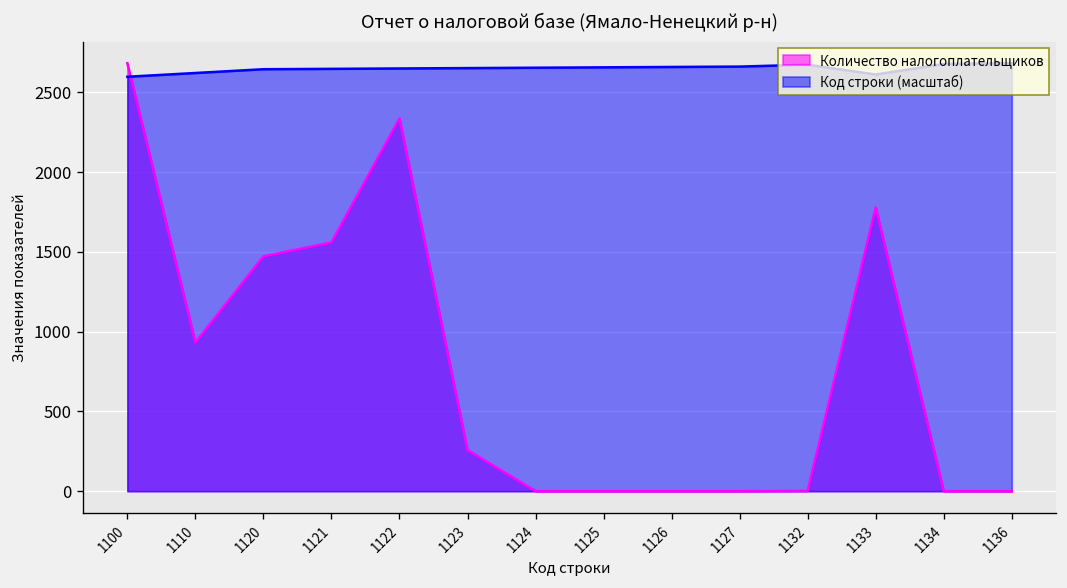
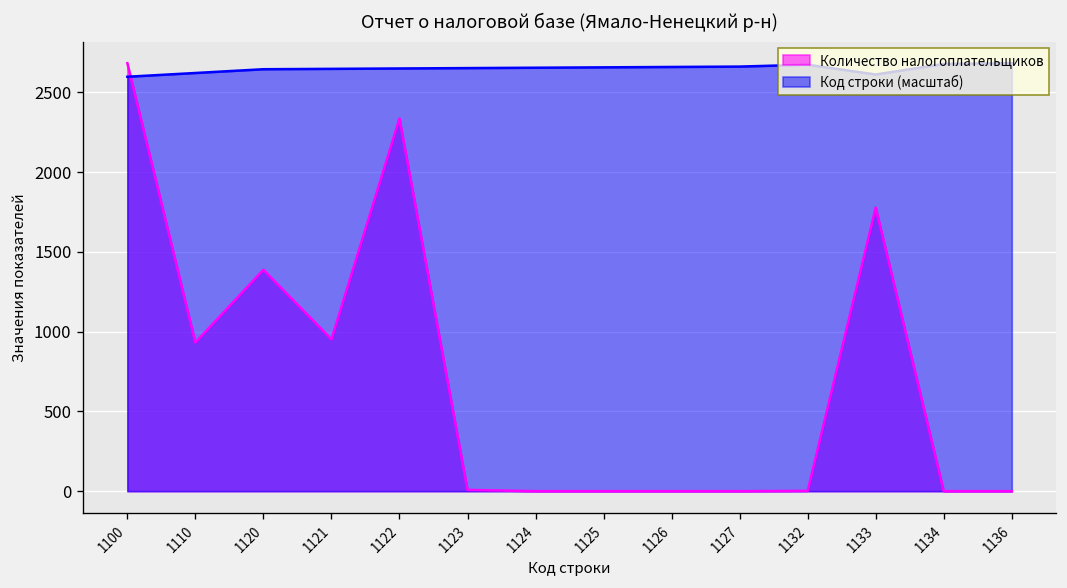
Количество налогоплательщиков, 1120: 1470 -> 1390
Количество налогоплательщиков, 1121: 1560 -> 950
Количество налогоплательщиков, 1123: 260 -> 10
